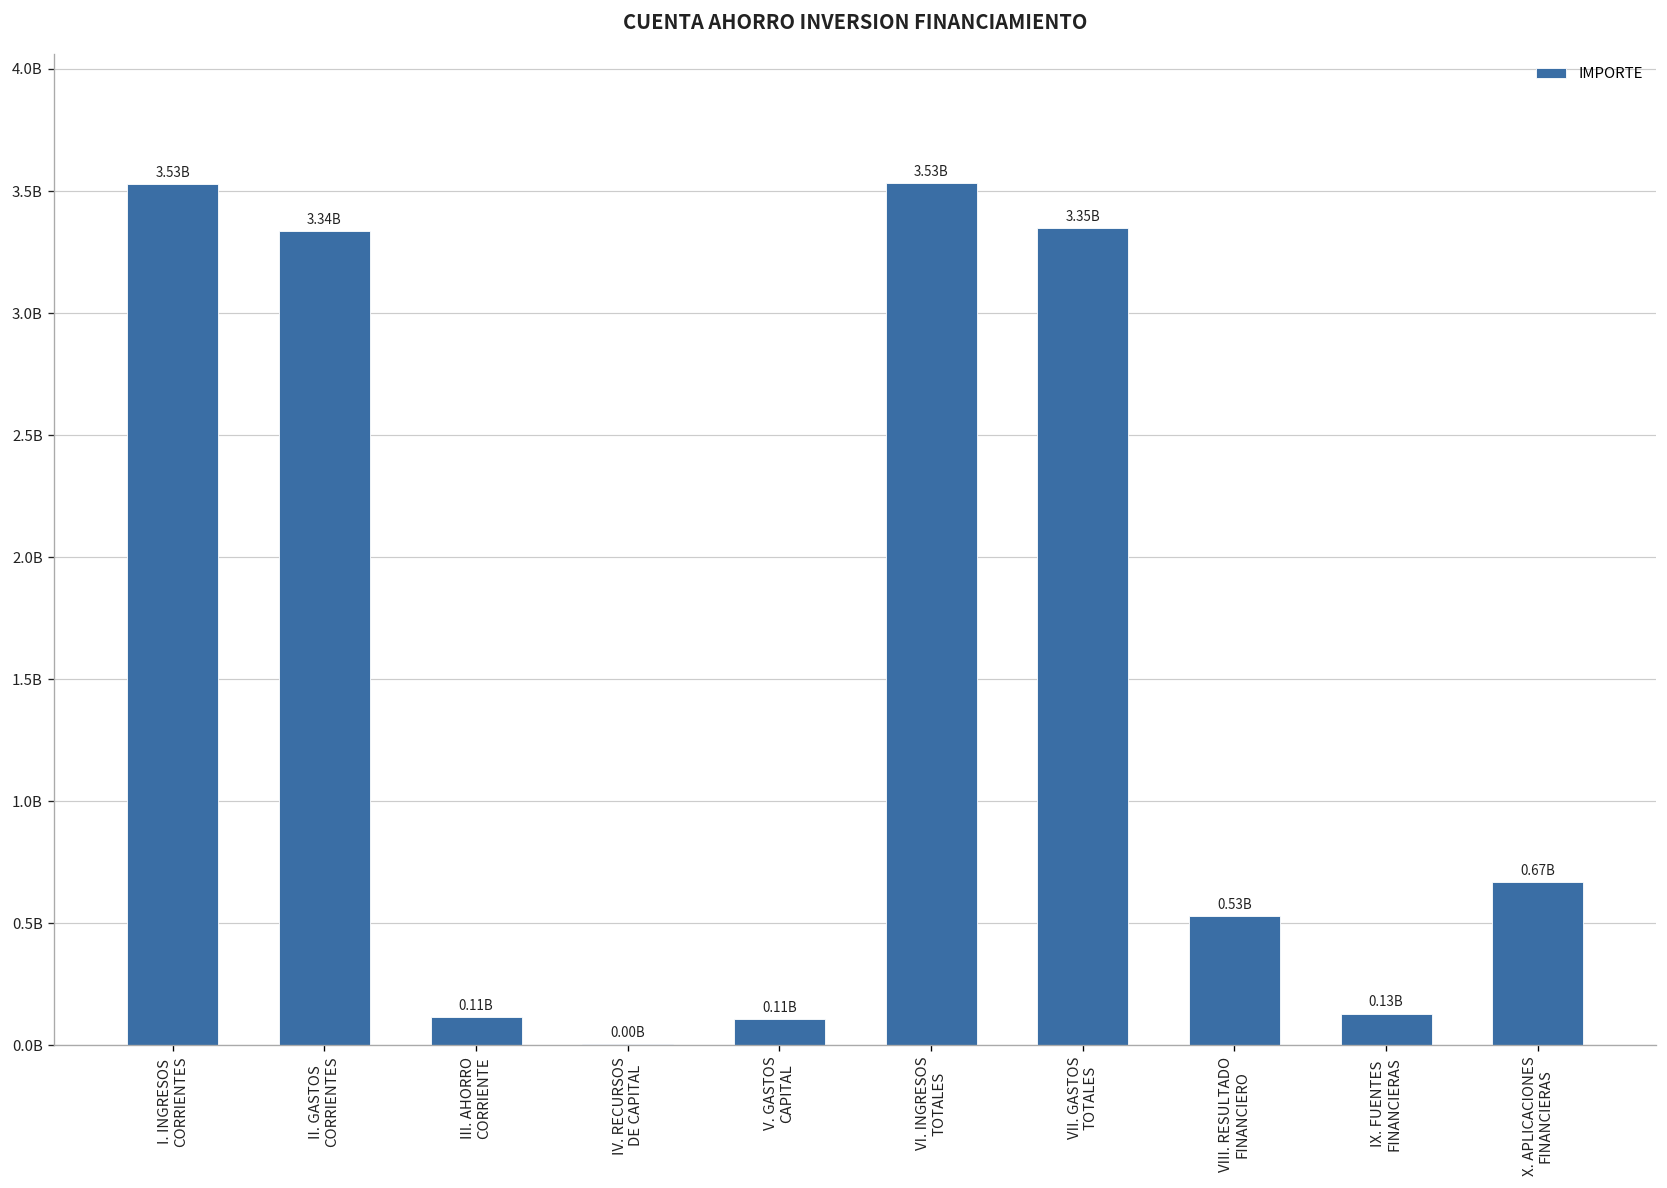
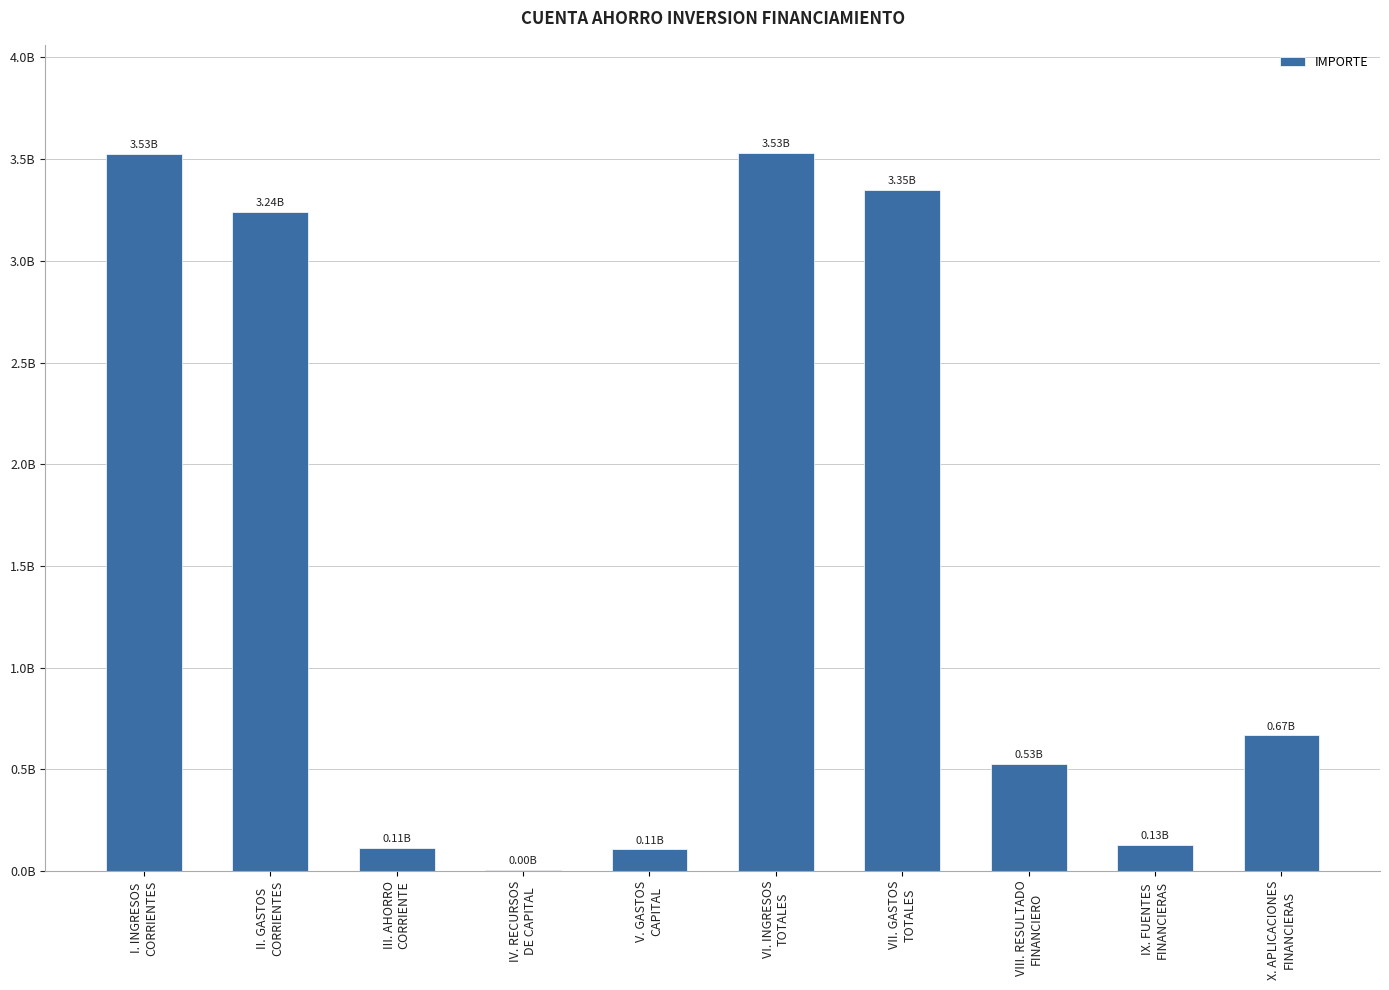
II. GASTOS CORRIENTES: 3.34B -> 3.24B
